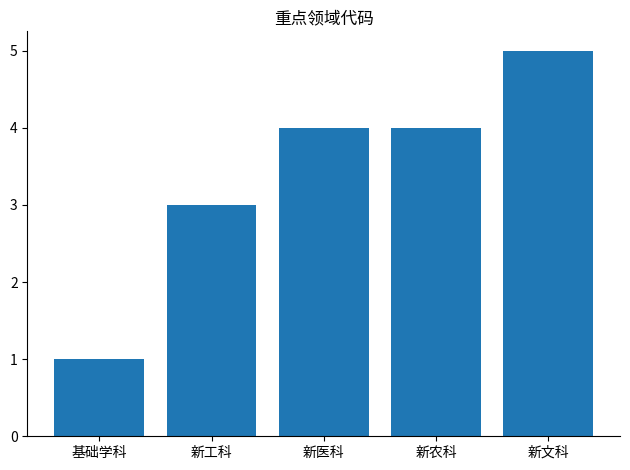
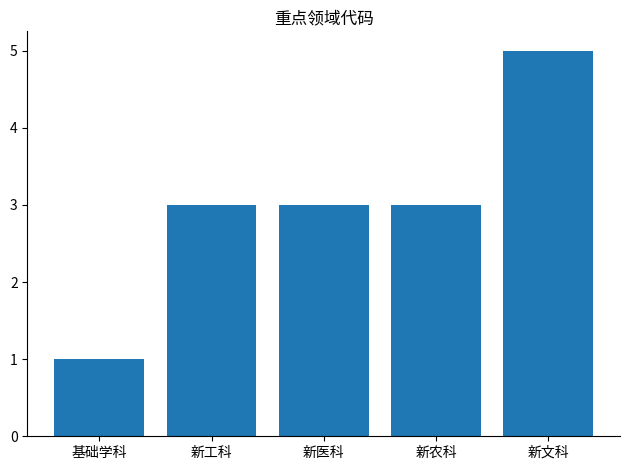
新医科: 4 -> 3
新农科: 4 -> 3
